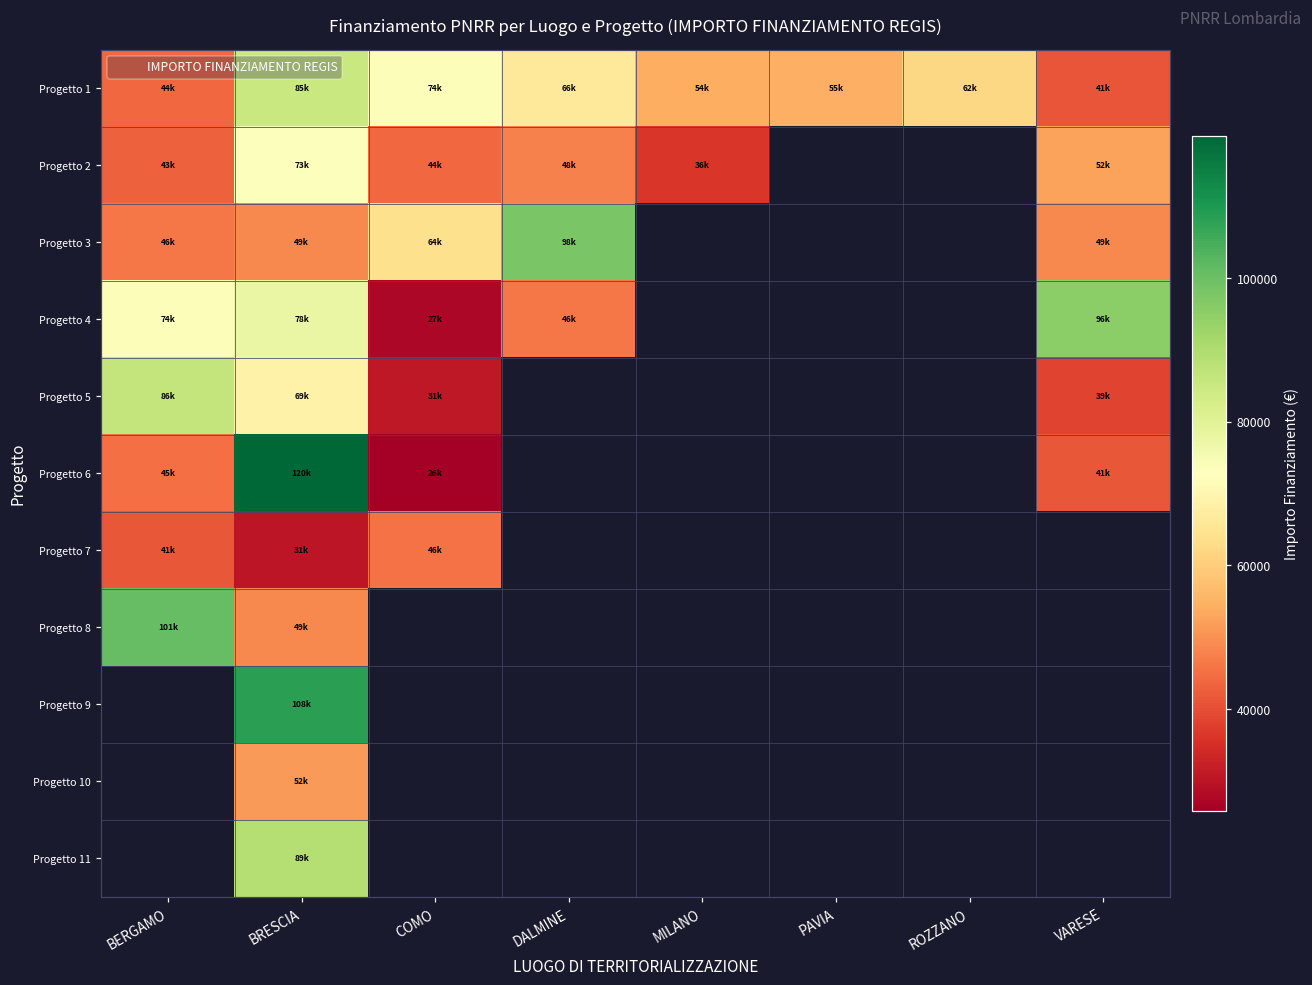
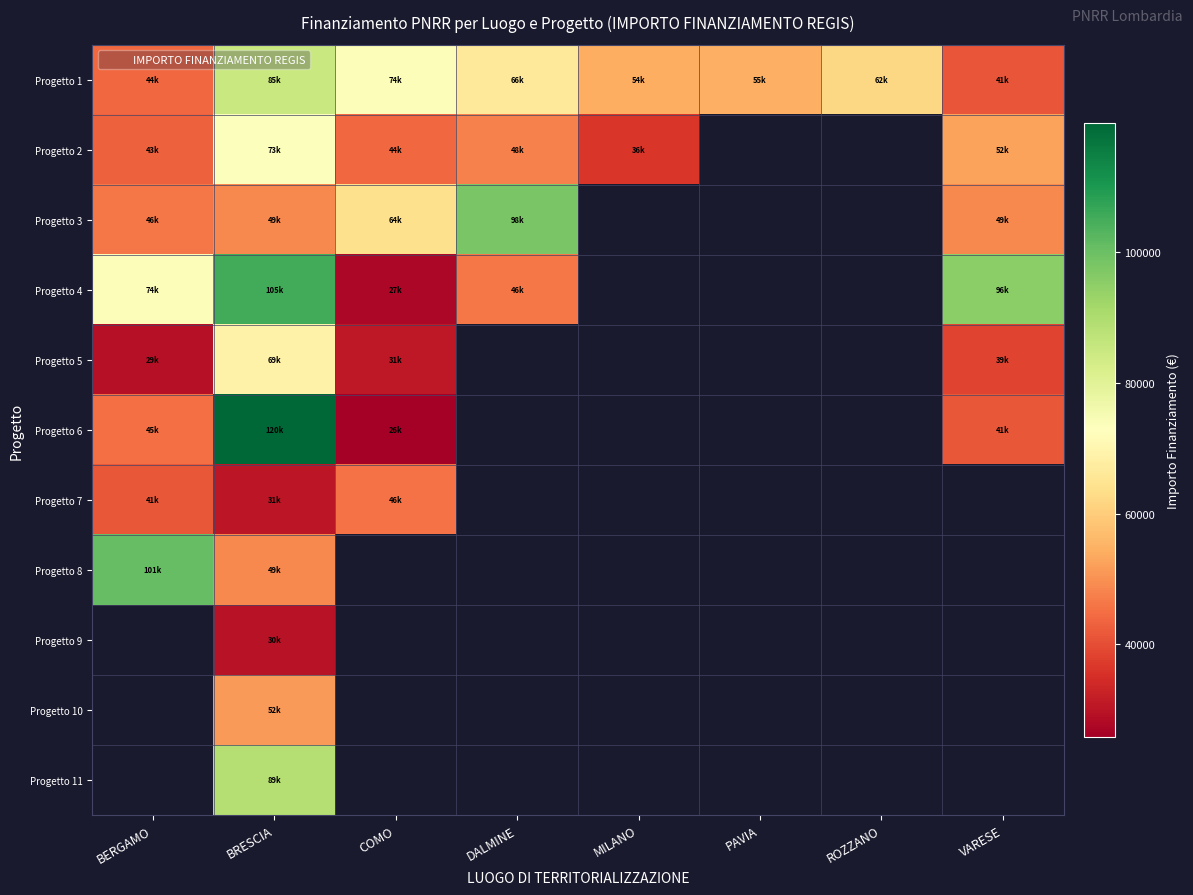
Progetto 4, BRESCIA: 78k -> 105k
Progetto 5, BERGAMO: 86k -> 29k
Progetto 9, BRESCIA: 108k -> 30k
